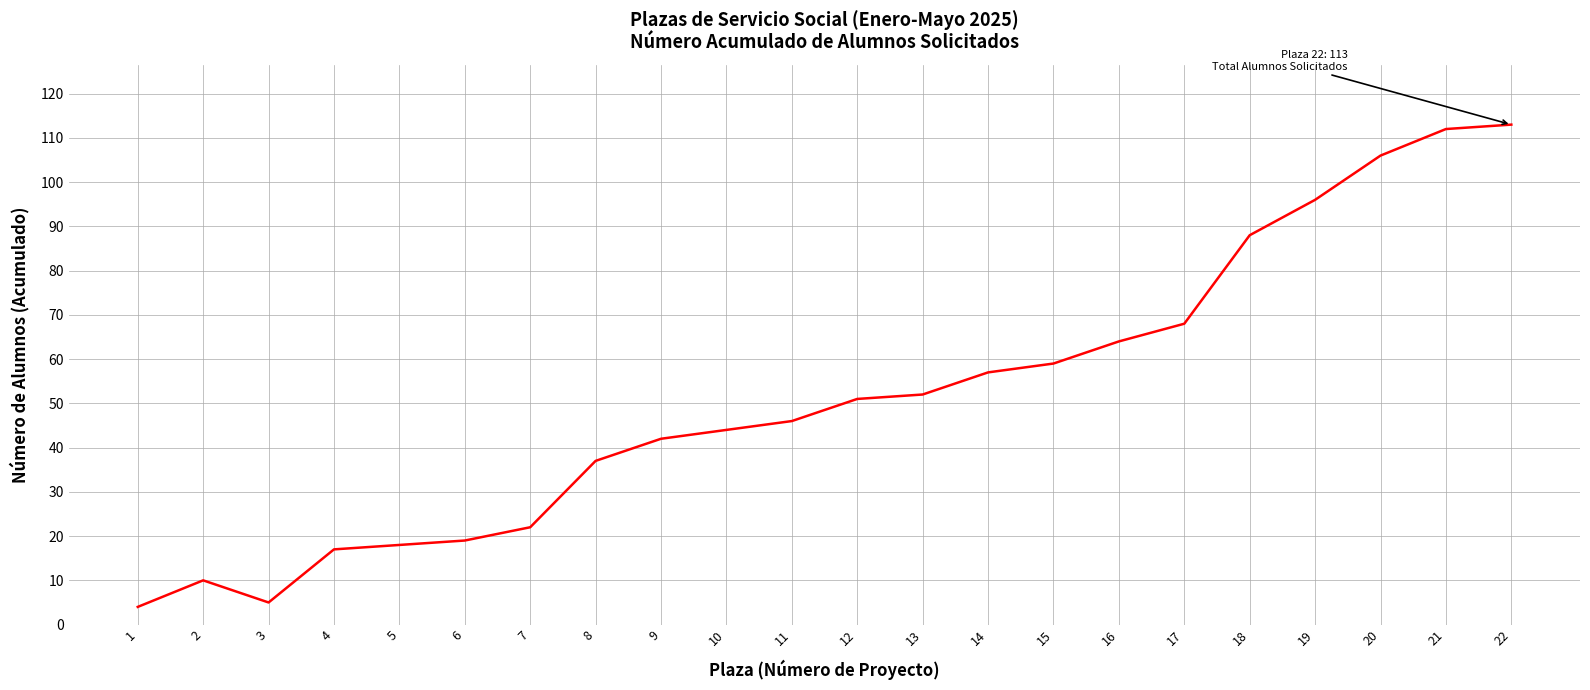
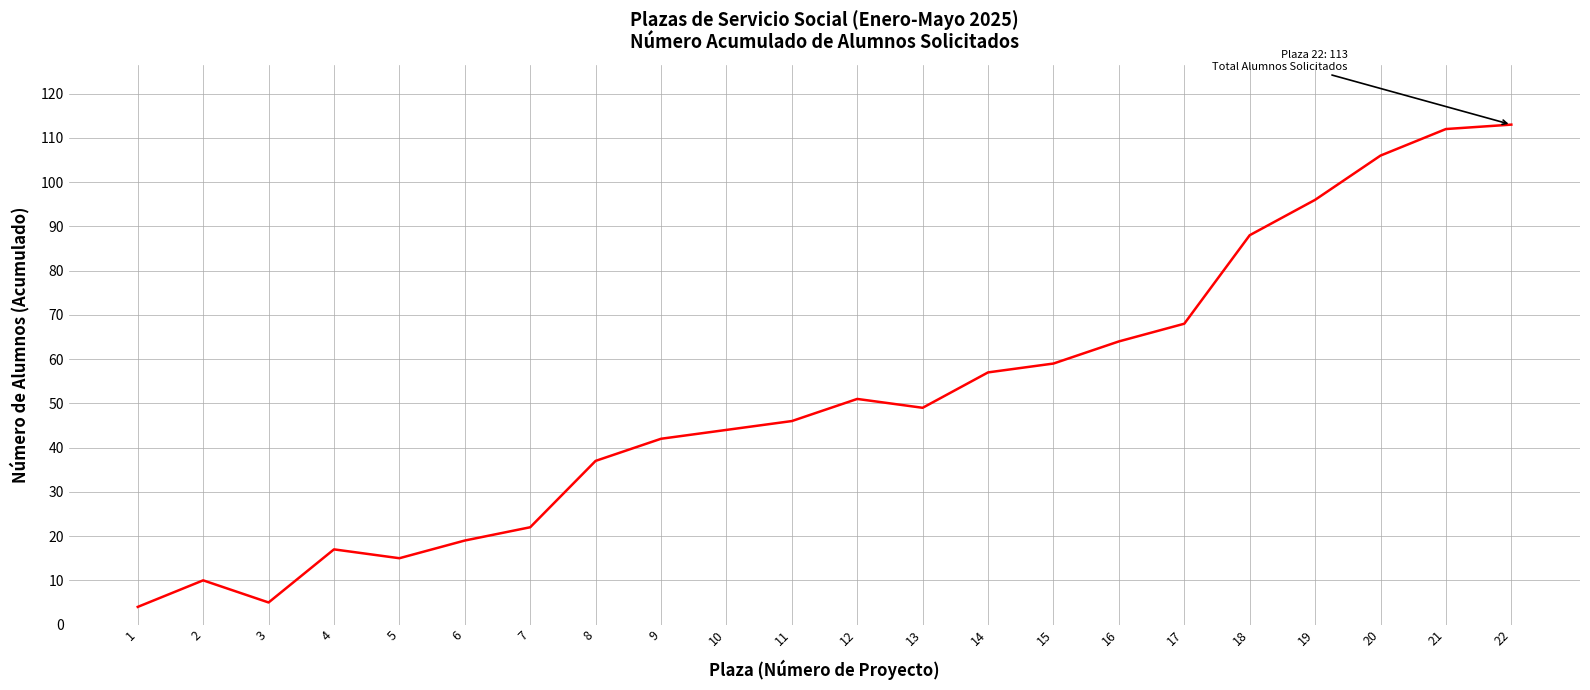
5: 18 -> 15
13: 52 -> 49
